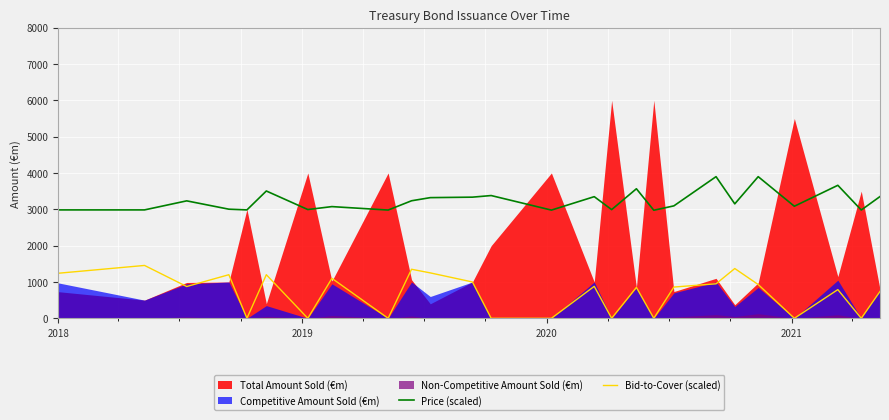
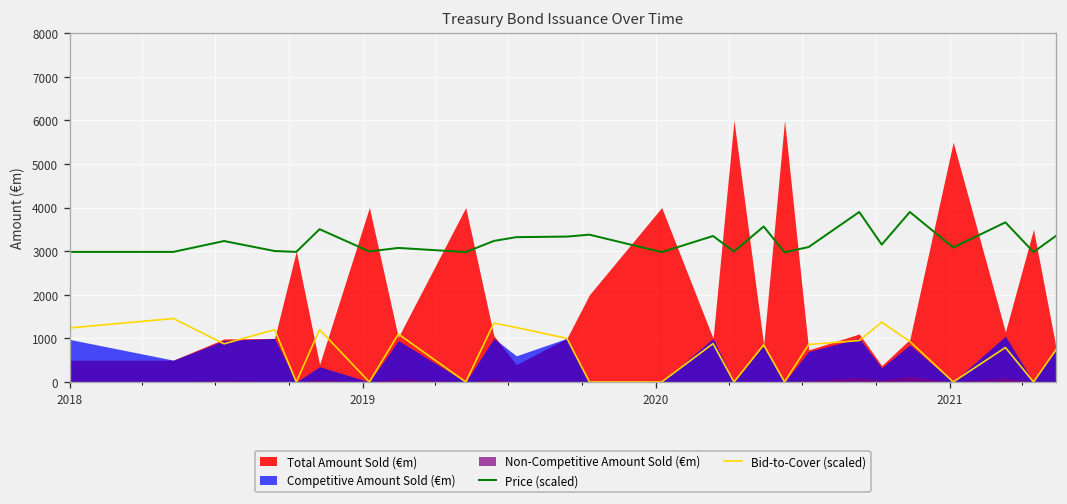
Total Amount Sold (€m), 2018: 700 -> 500
